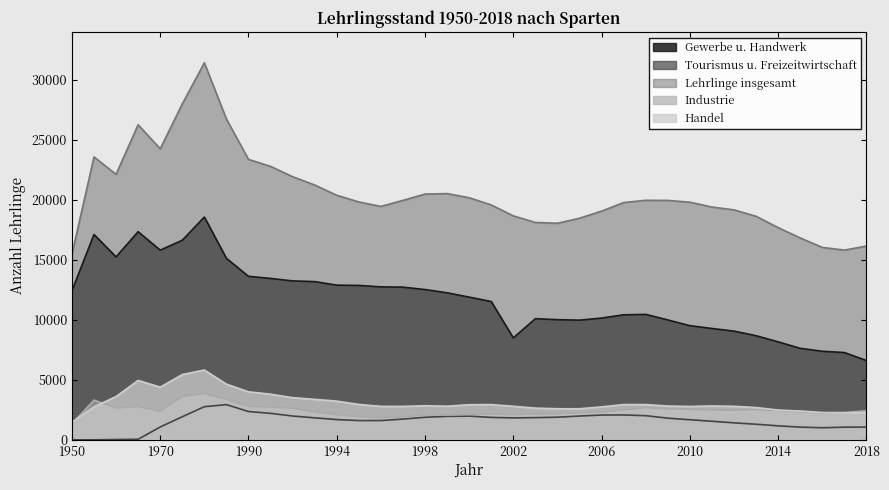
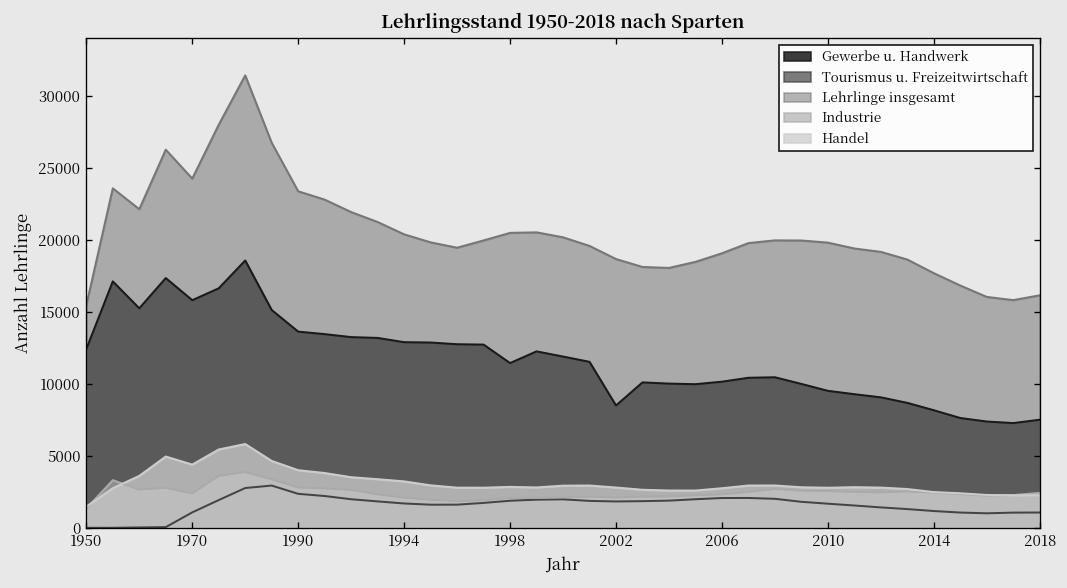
Gewerbe u. Handwerk, 1998: 12500 -> 11400
Gewerbe u. Handwerk, 2018: 6600 -> 7500
